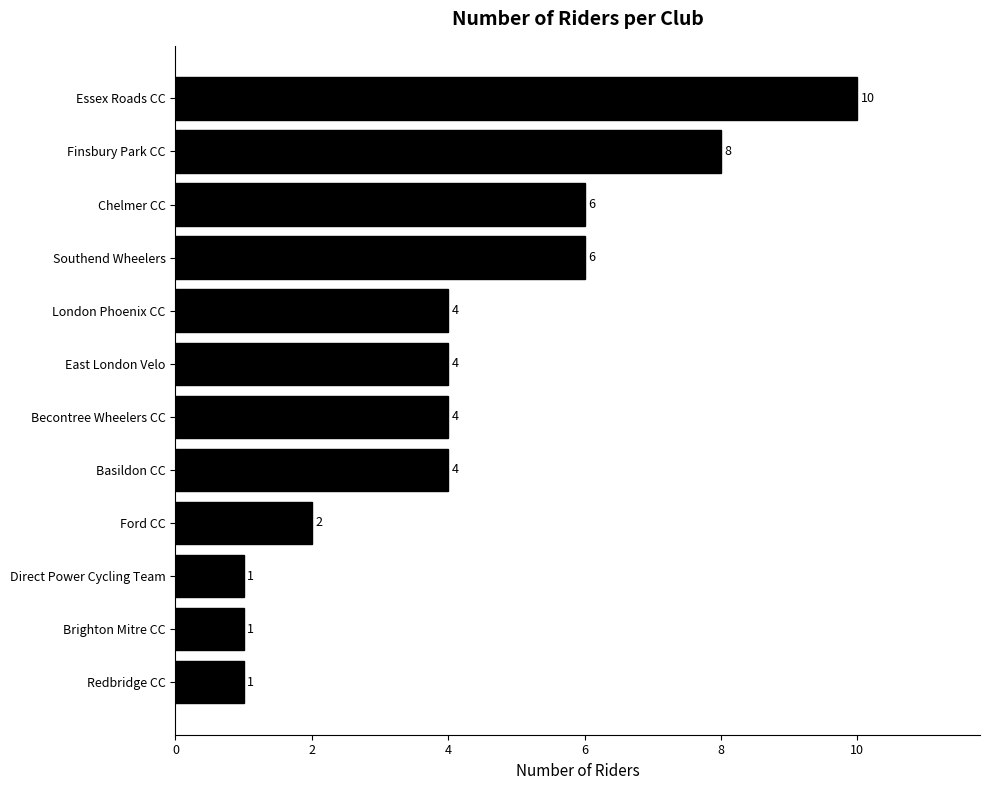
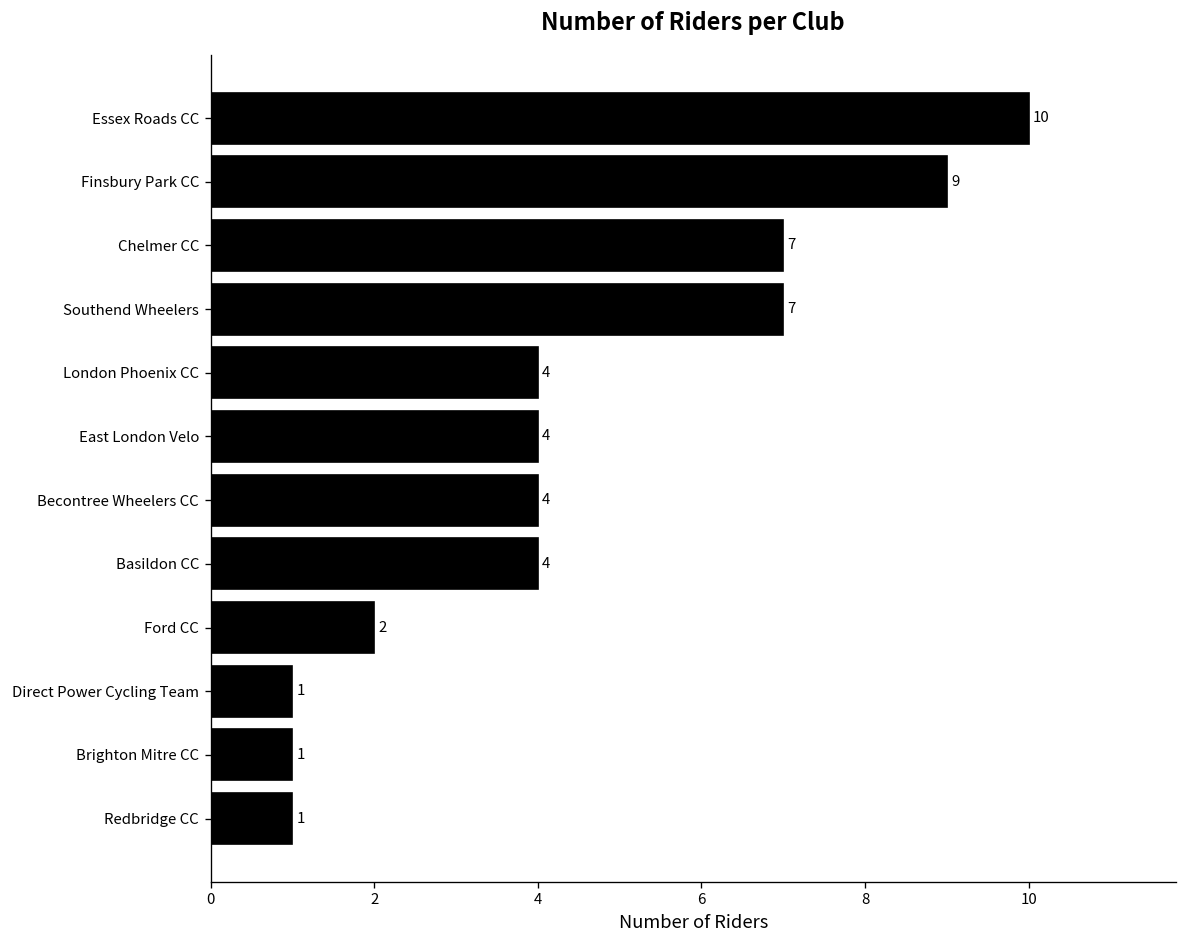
Finsbury Park CC: 8 -> 9
Chelmer CC: 6 -> 7
Southend Wheelers: 6 -> 7
